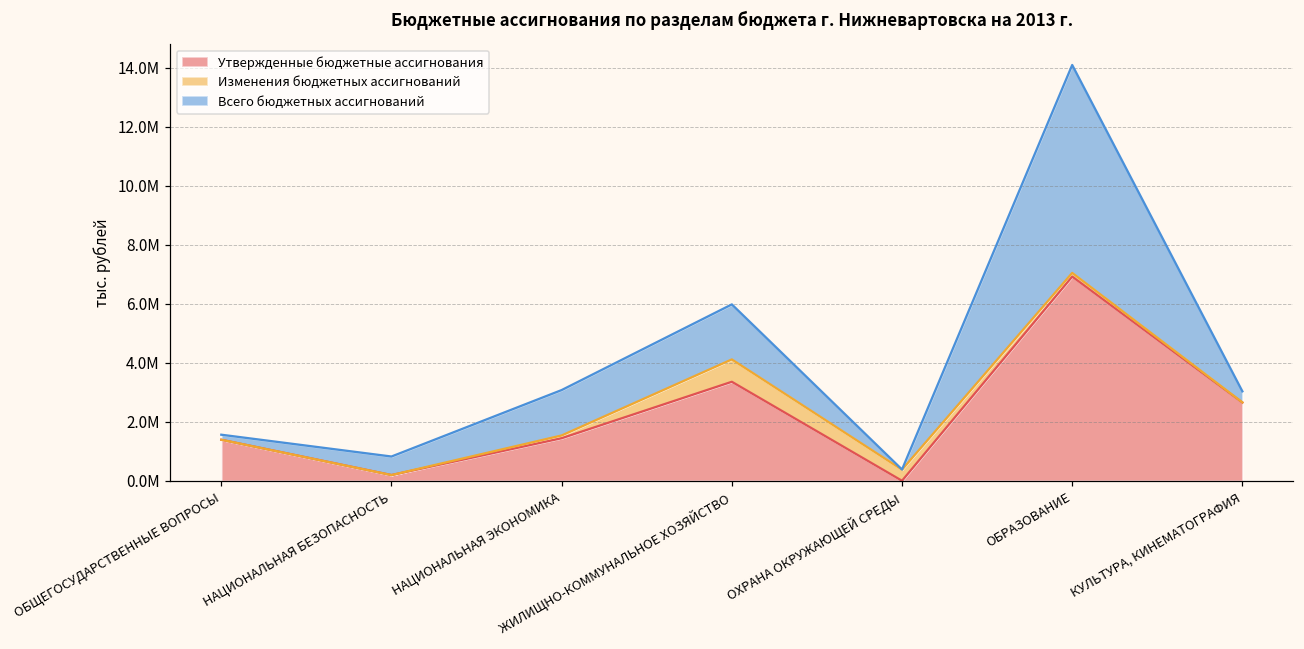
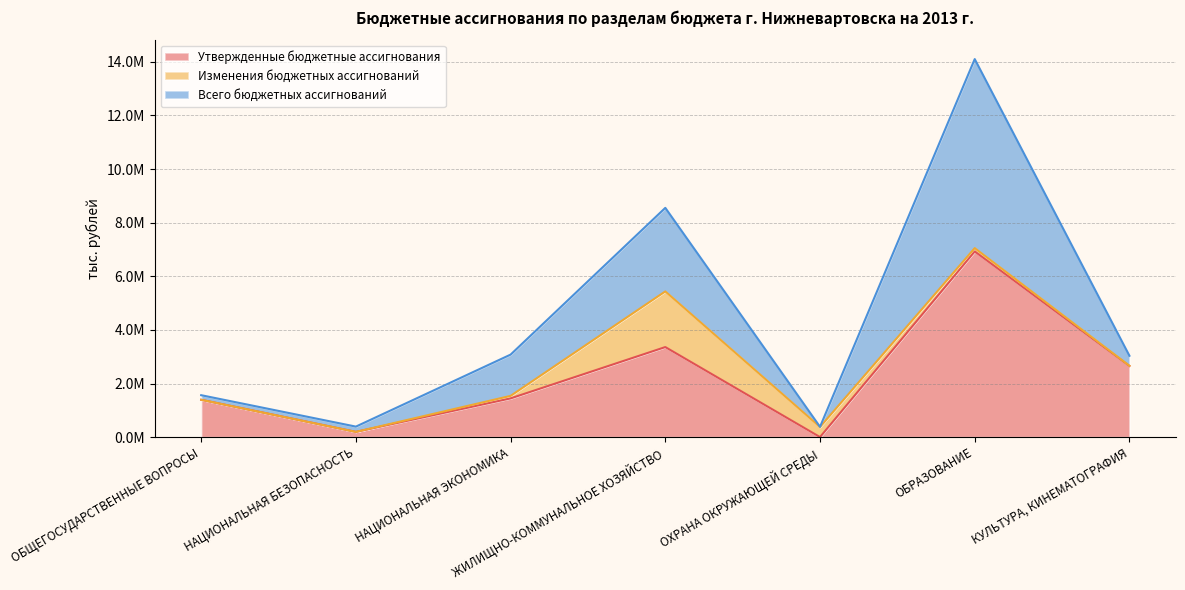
Всего бюджетных ассигнований, НАЦИОНАЛЬНАЯ БЕЗОПАСНОСТЬ: 600000 -> 200000
Изменения бюджетных ассигнований, ЖИЛИЩНО-КОММУНАЛЬНОЕ ХОЗЯЙСТВО: 800000 -> 2100000
Всего бюджетных ассигнований, ЖИЛИЩНО-КОММУНАЛЬНОЕ ХОЗЯЙСТВО: 1900000 -> 3100000
